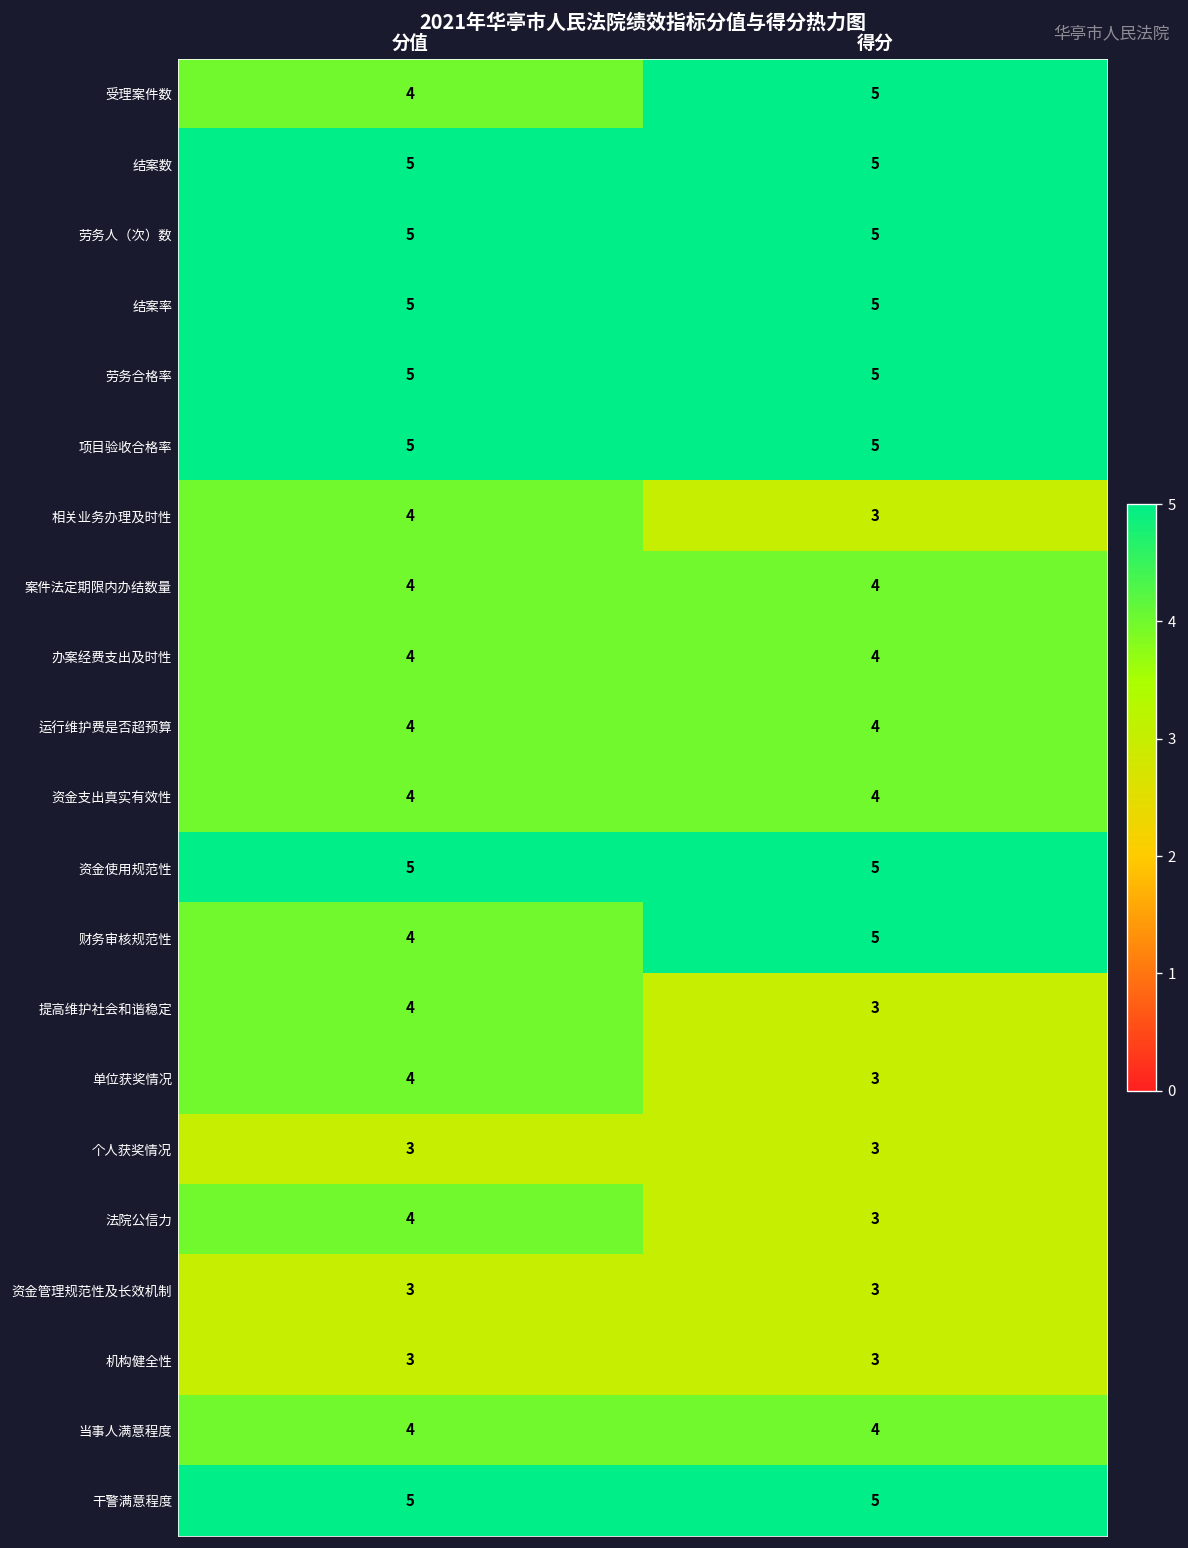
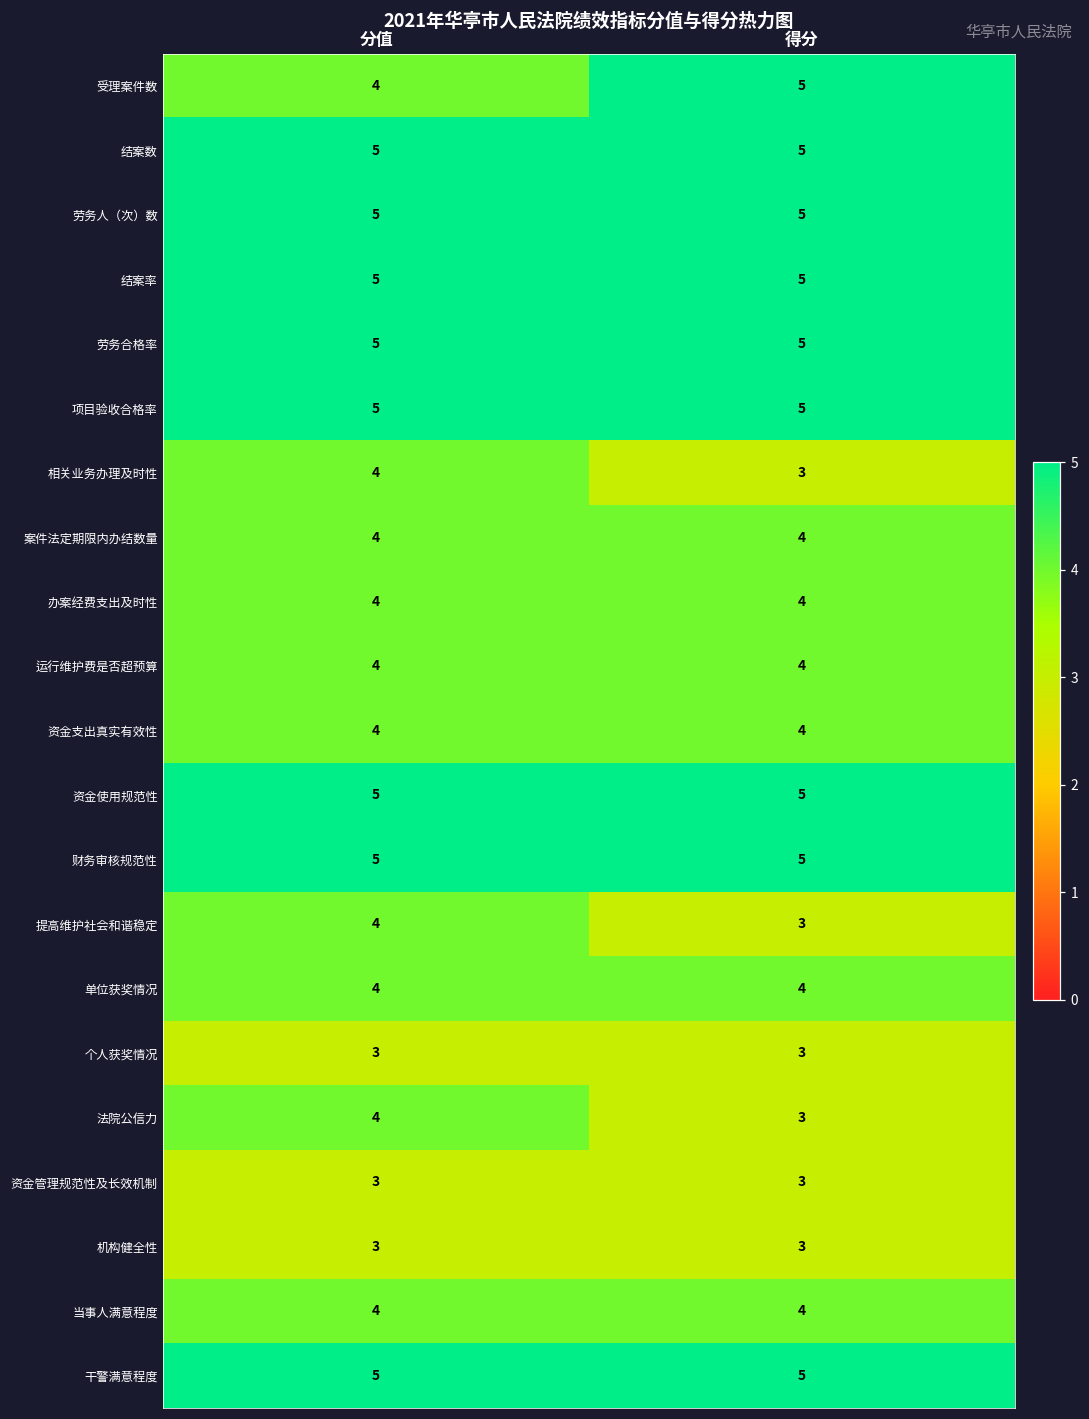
财务审核规范性, 分值: 4 -> 5
单位获奖情况, 得分: 3 -> 4
